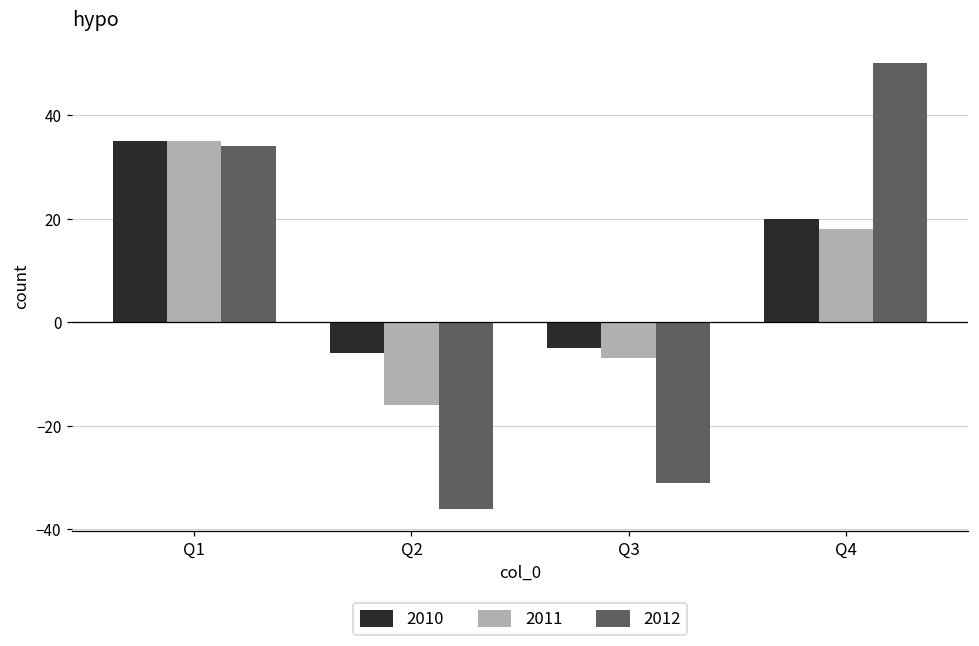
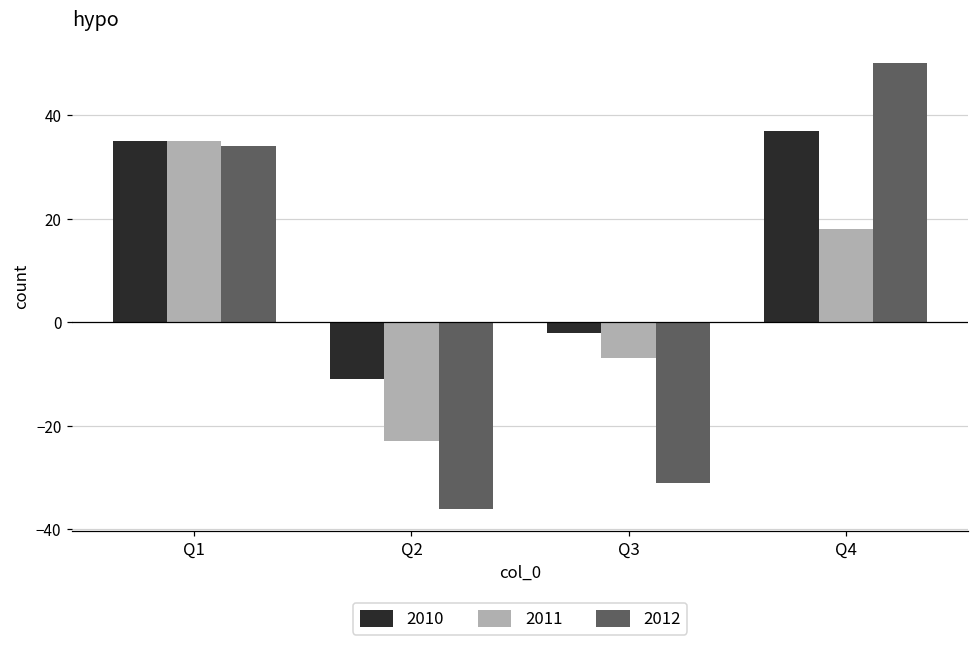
2010, Q2: -6 -> -11
2011, Q2: -16 -> -23
2010, Q3: -5 -> -2
2010, Q4: 20 -> 37
